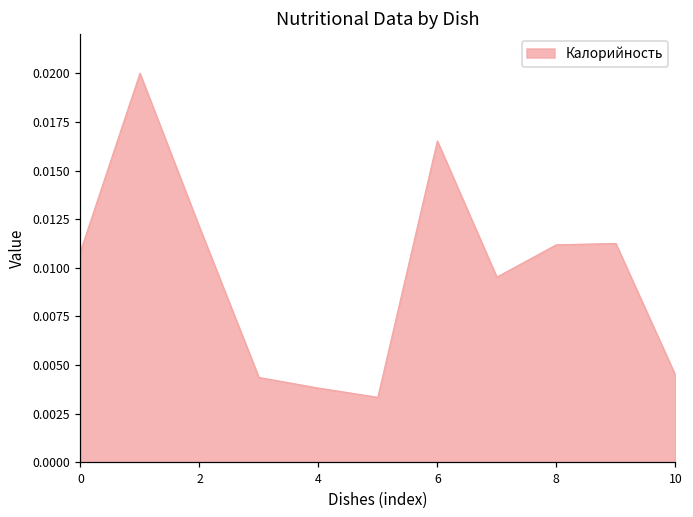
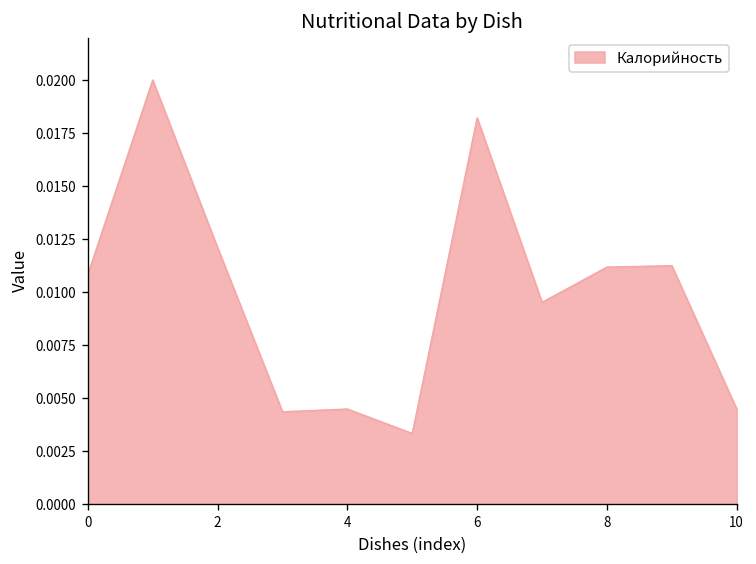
4: 0.0038 -> 0.0045
6: 0.0165 -> 0.0182
